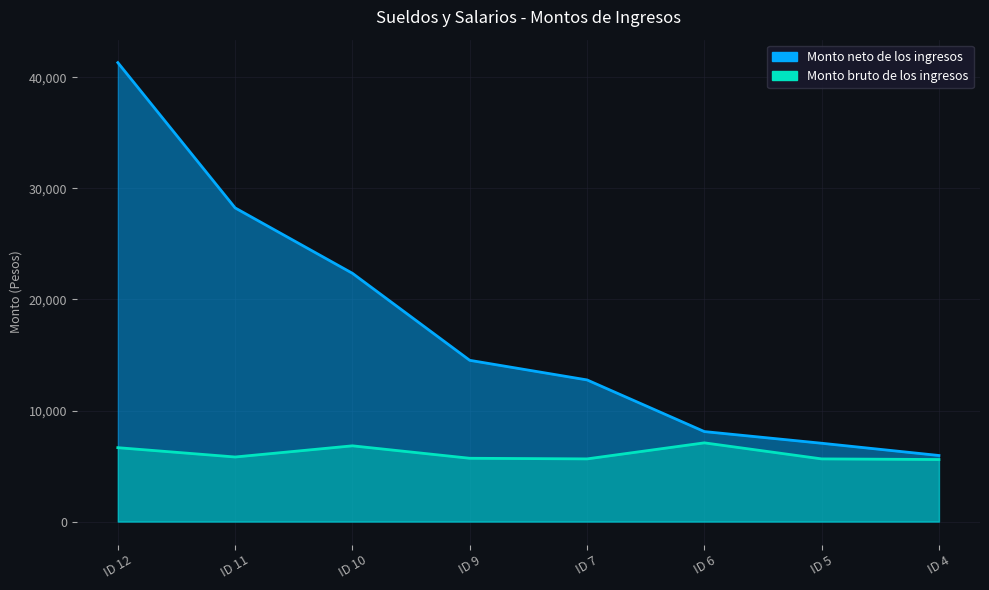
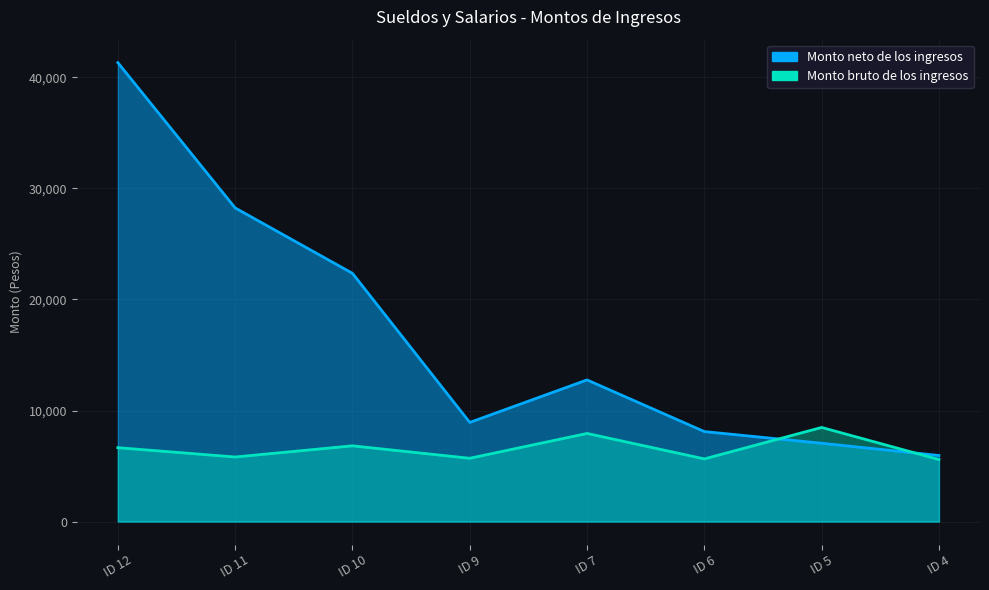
Monto neto de los ingresos, ID 9: 14,500 -> 8,900
Monto bruto de los ingresos, ID 7: 5,600 -> 7,900
Monto bruto de los ingresos, ID 6: 7,100 -> 5,600
Monto bruto de los ingresos, ID 5: 5,600 -> 8,500
